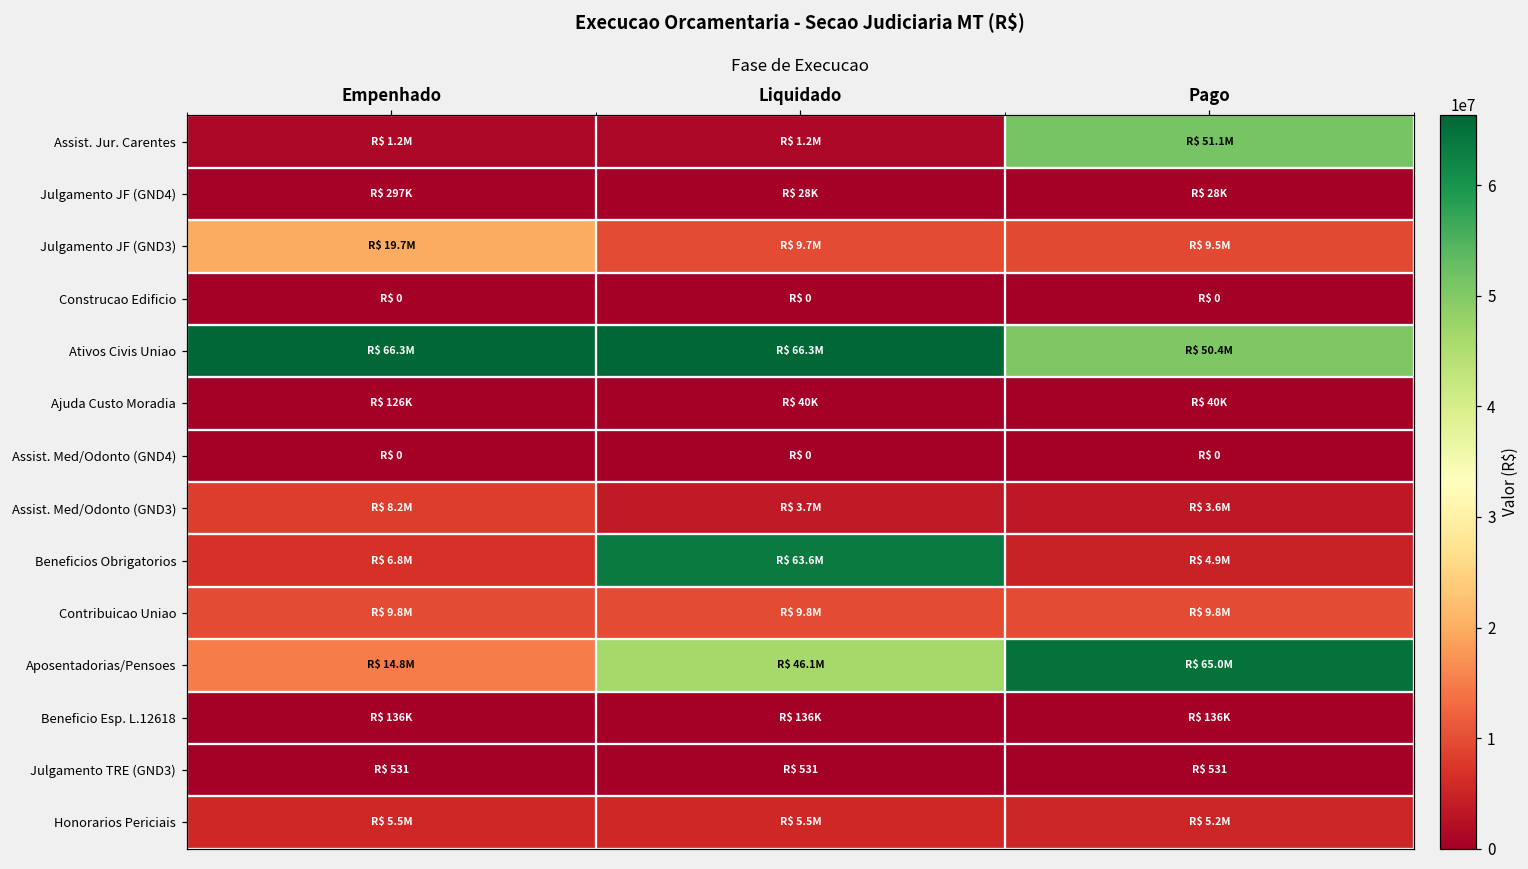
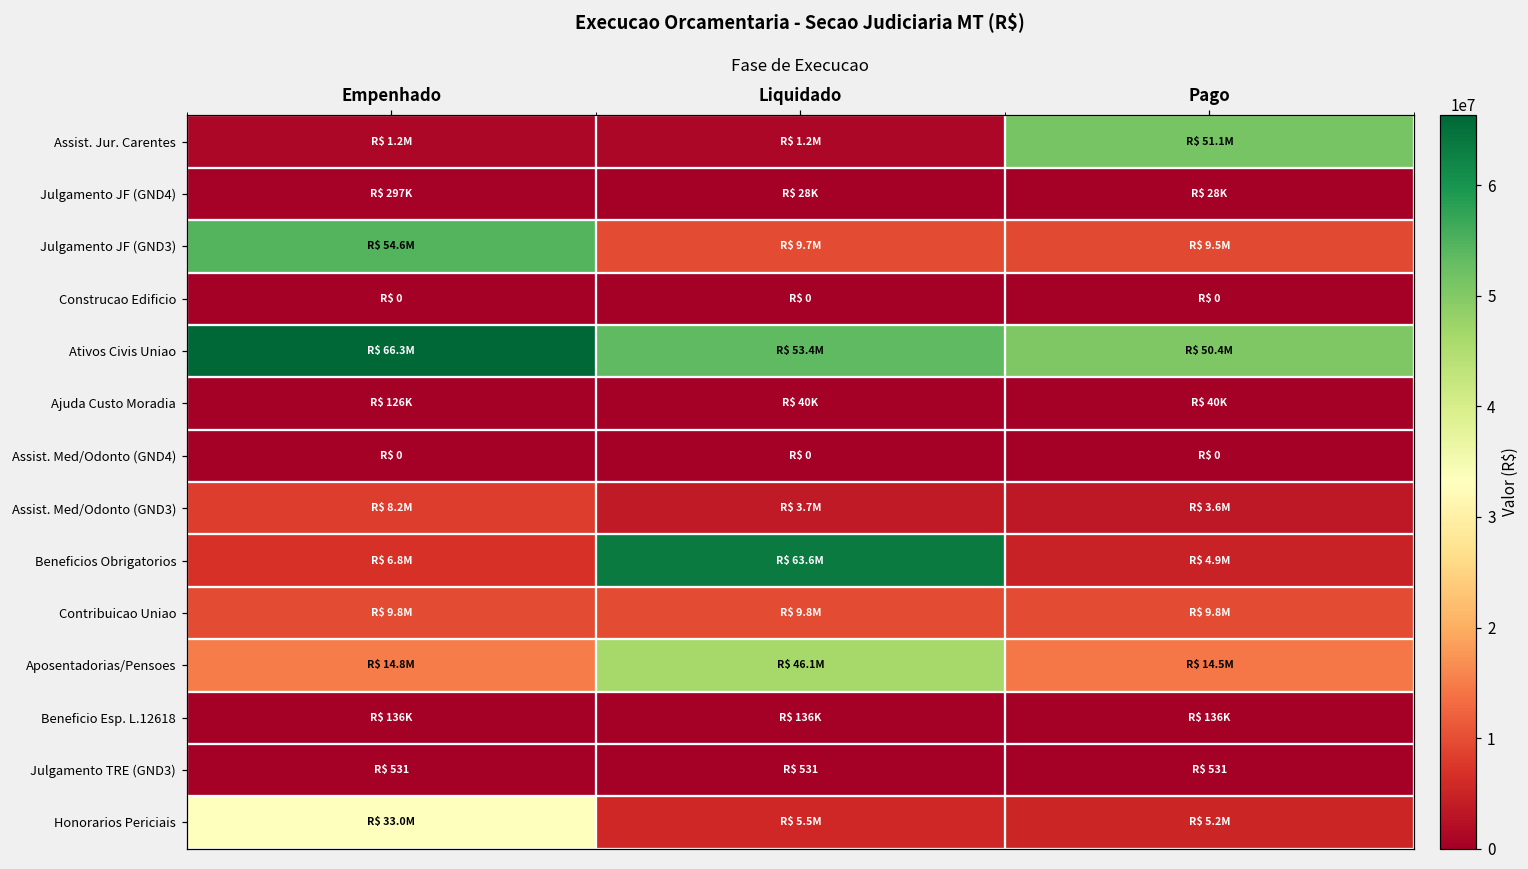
Julgamento JF (GND3), Empenhado: 19.7M -> 54.6M
Ativos Civis Uniao, Liquidado: 66.3M -> 53.4M
Aposentadorias/Pensoes, Pago: 65.0M -> 14.5M
Honorarios Periciais, Empenhado: 5.5M -> 33.0M
